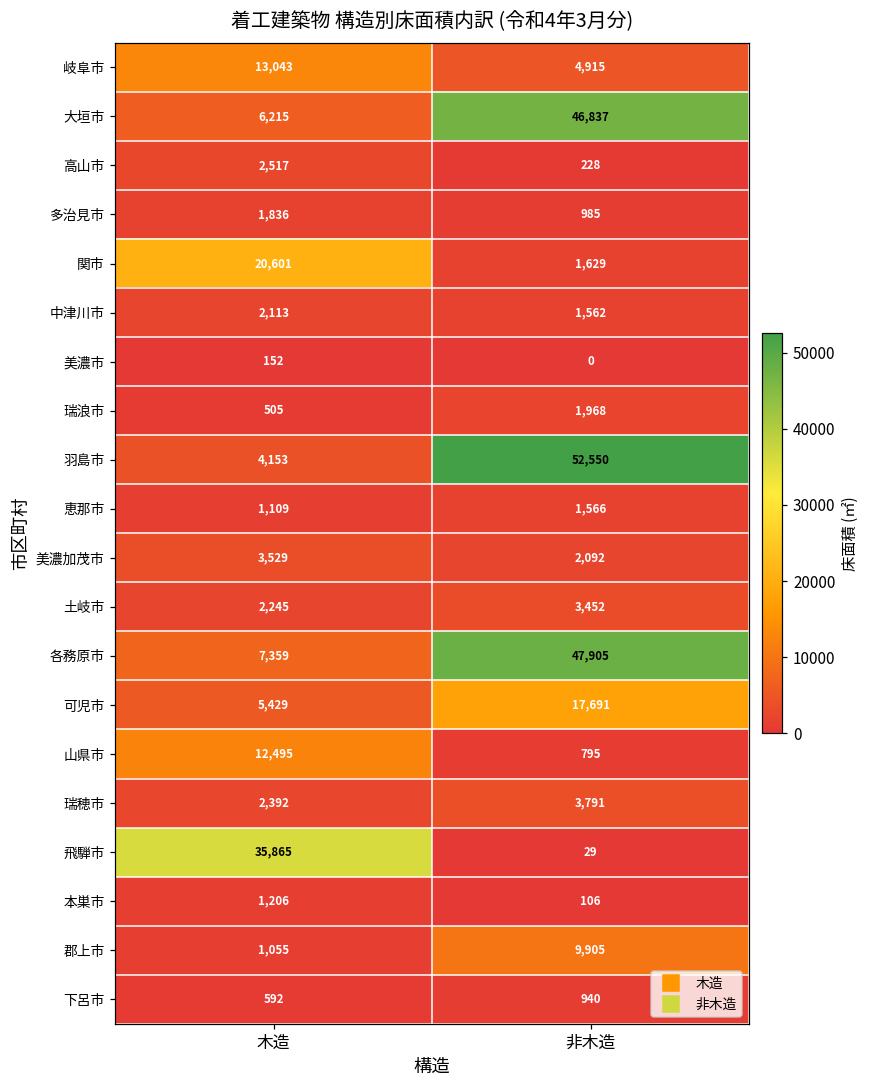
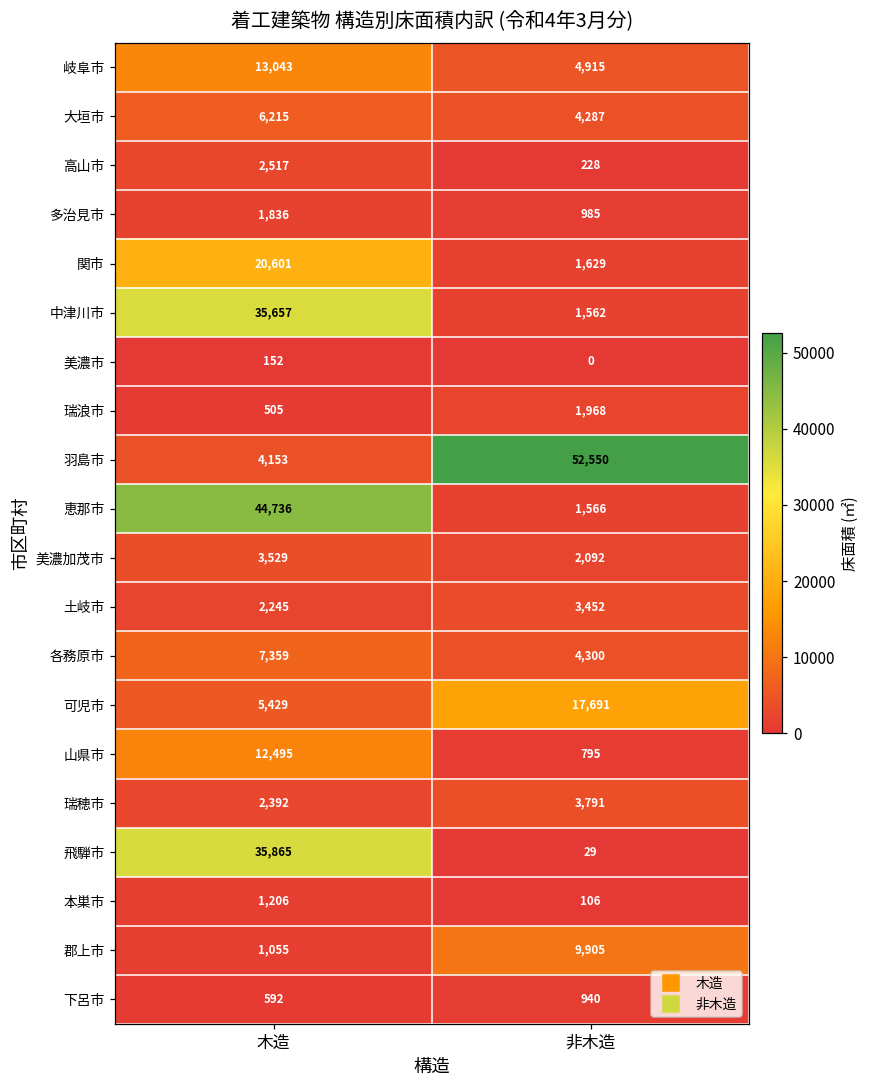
大垣市, 非木造: 46,837 -> 4,287
中津川市, 木造: 2,113 -> 35,657
恵那市, 木造: 1,109 -> 44,736
各務原市, 非木造: 47,905 -> 4,300
